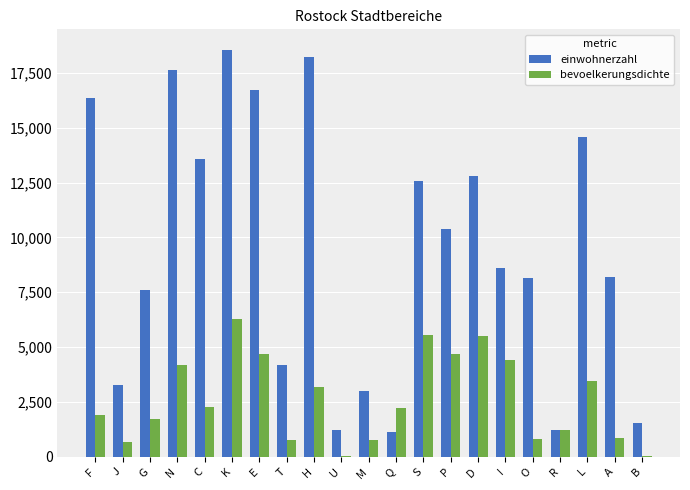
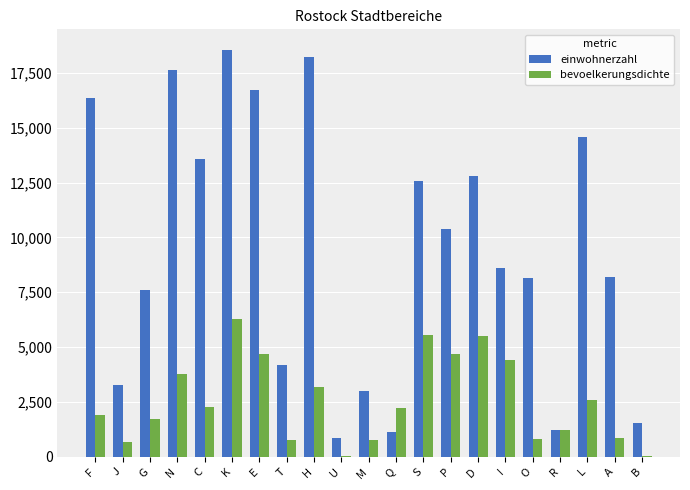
bevoelkerungsdichte, N: 4,200 -> 3,800
einwohnerzahl, U: 1,200 -> 900
bevoelkerungsdichte, L: 3,400 -> 2,600
